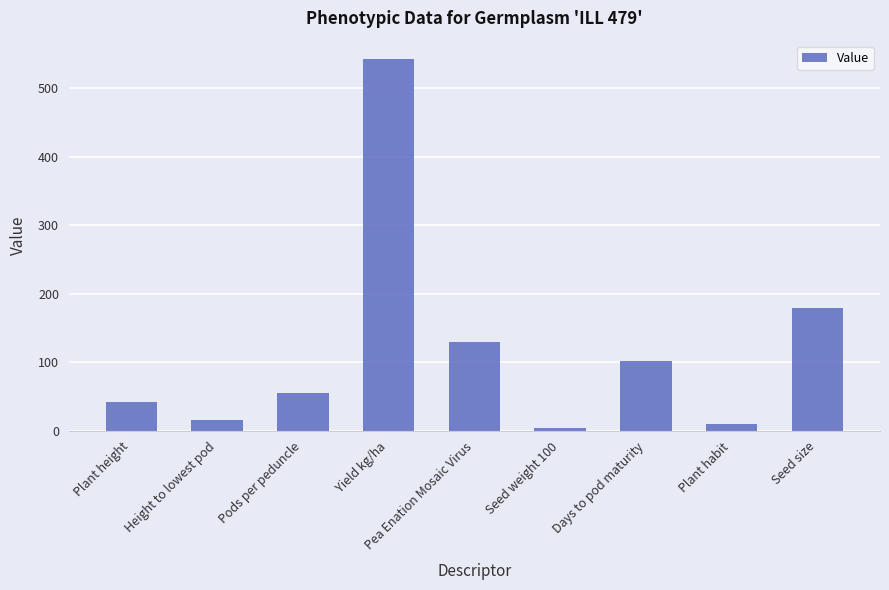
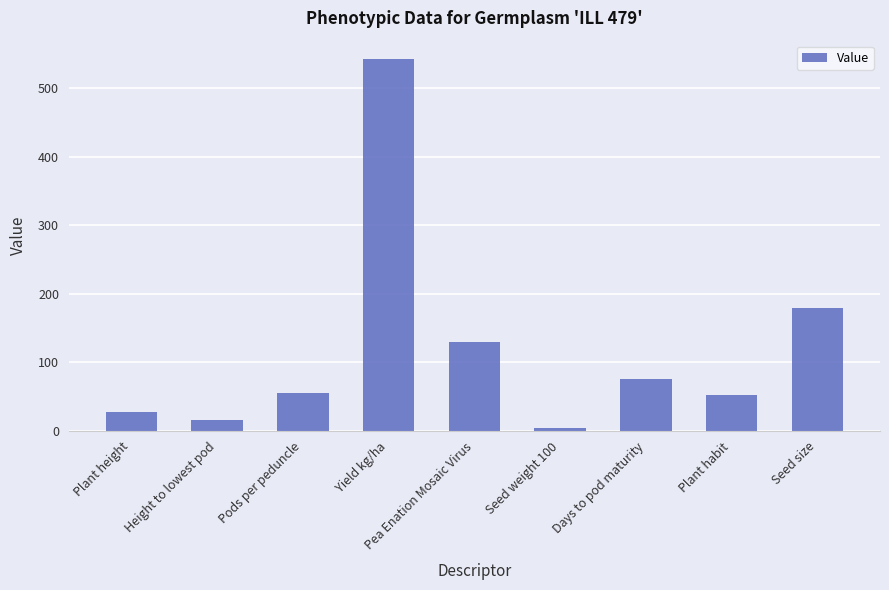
Plant height: 40 -> 30
Days to pod maturity: 100 -> 80
Plant habit: 10 -> 50
